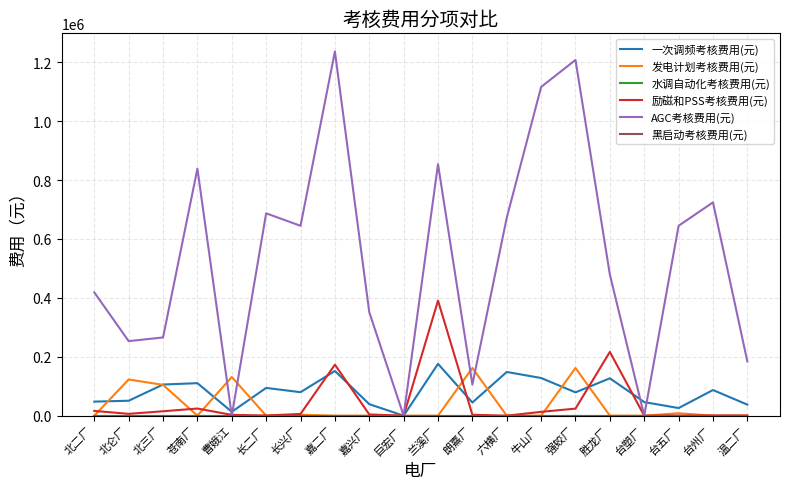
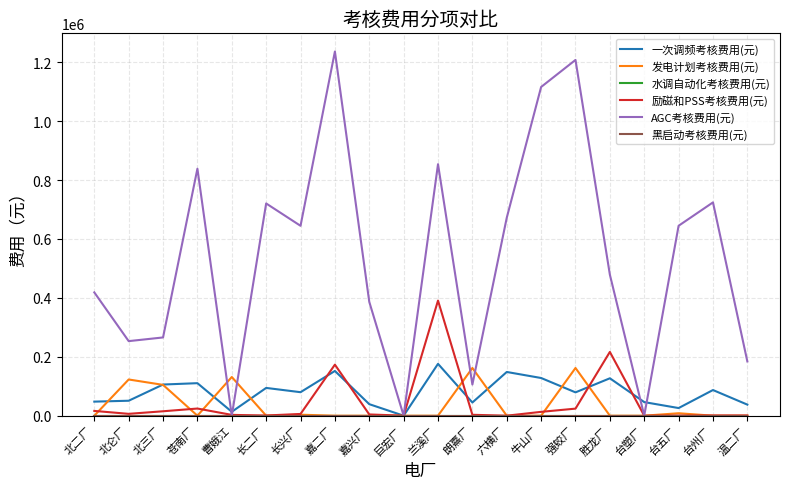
AGC考核费用(元), 长二厂: 690000 -> 720000
AGC考核费用(元), 嘉兴厂: 350000 -> 390000
